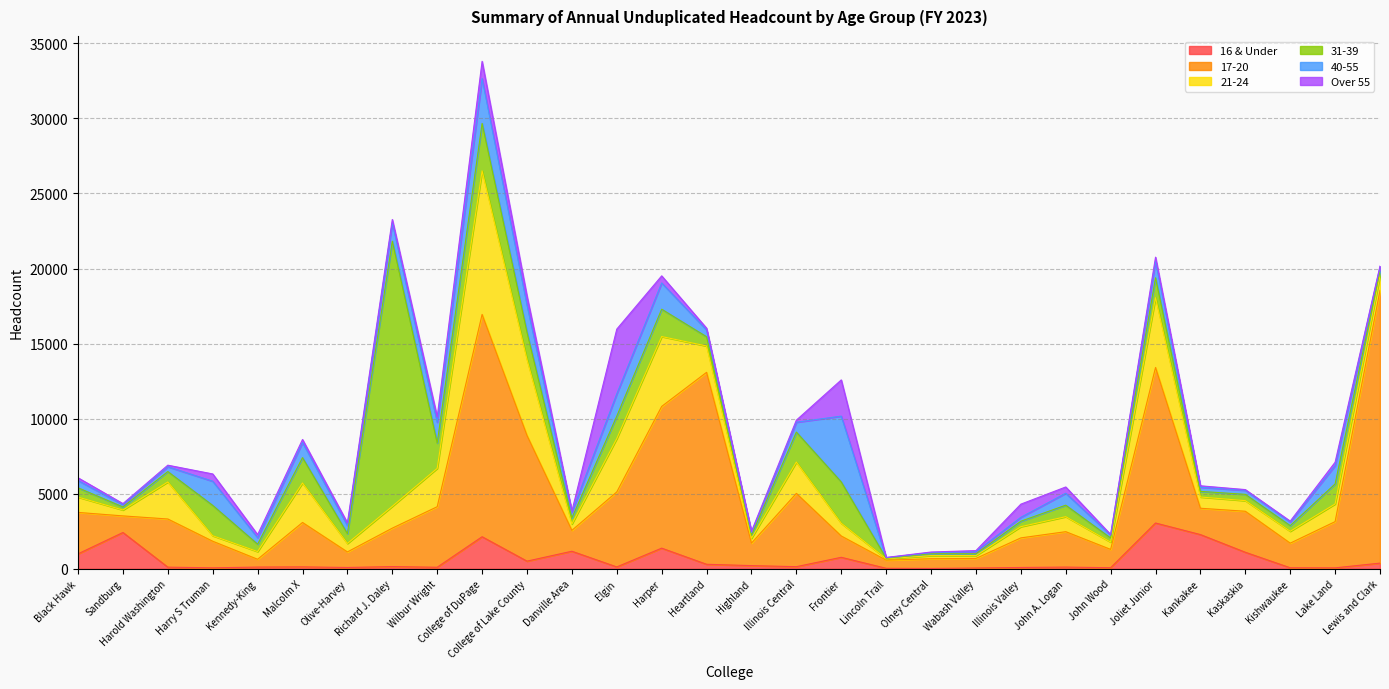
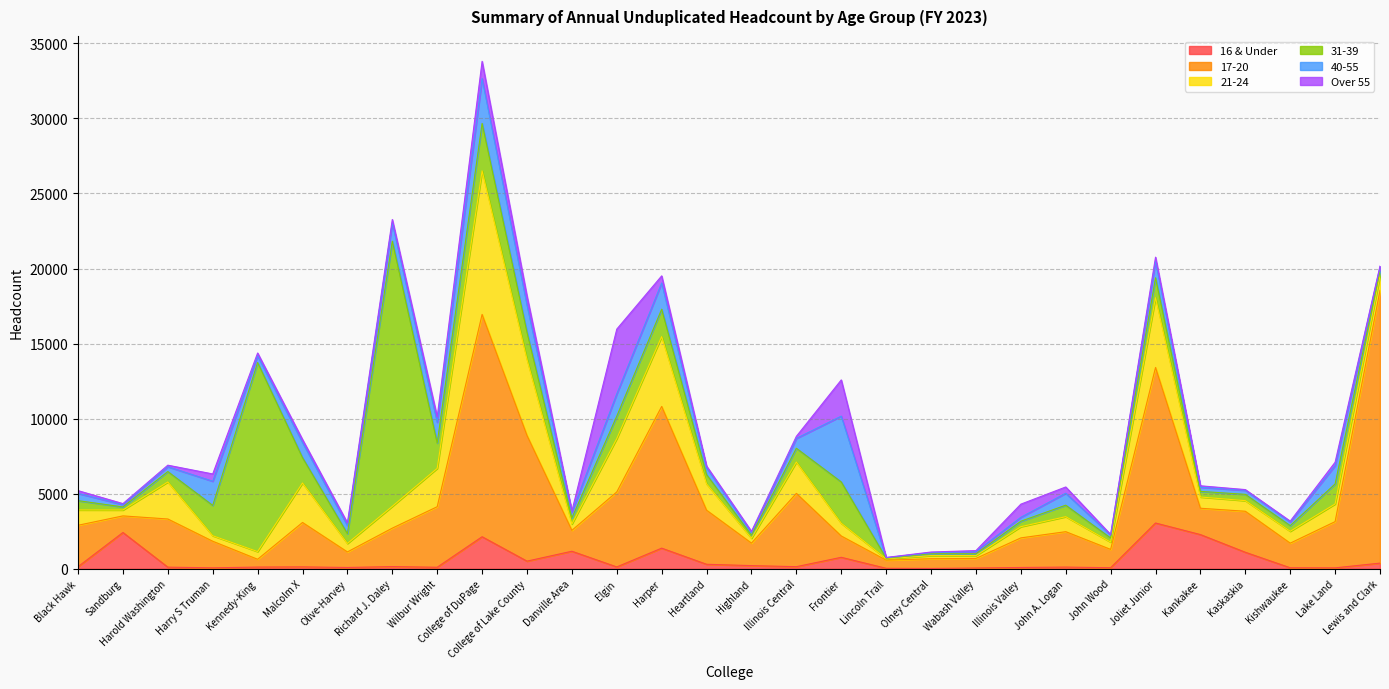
16 & Under, Black Hawk: 1000 -> 100
31-39, Kennedy-King: 500 -> 12600
17-20, Heartland: 12800 -> 3600
31-39, Illinois Central: 2000 -> 900
